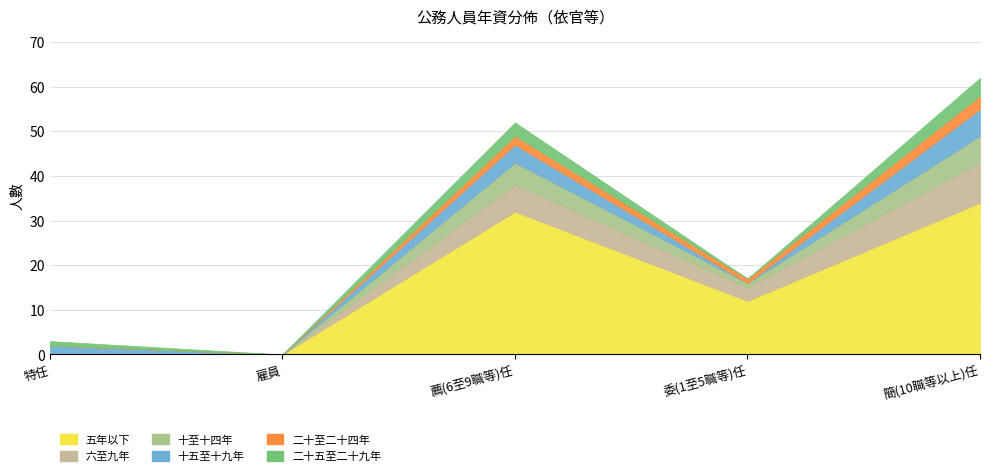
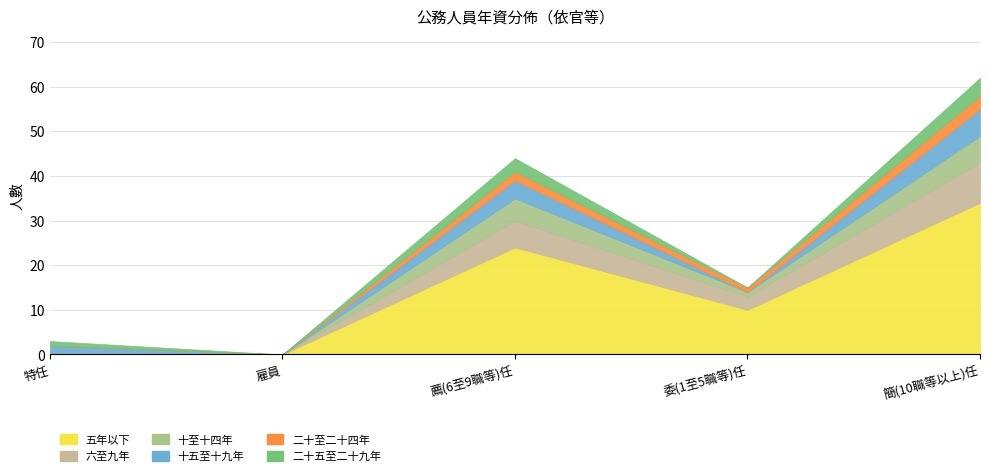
五年以下, 薦(6至9職等)任: 32 -> 24
五年以下, 委(1至5職等)任: 12 -> 10
